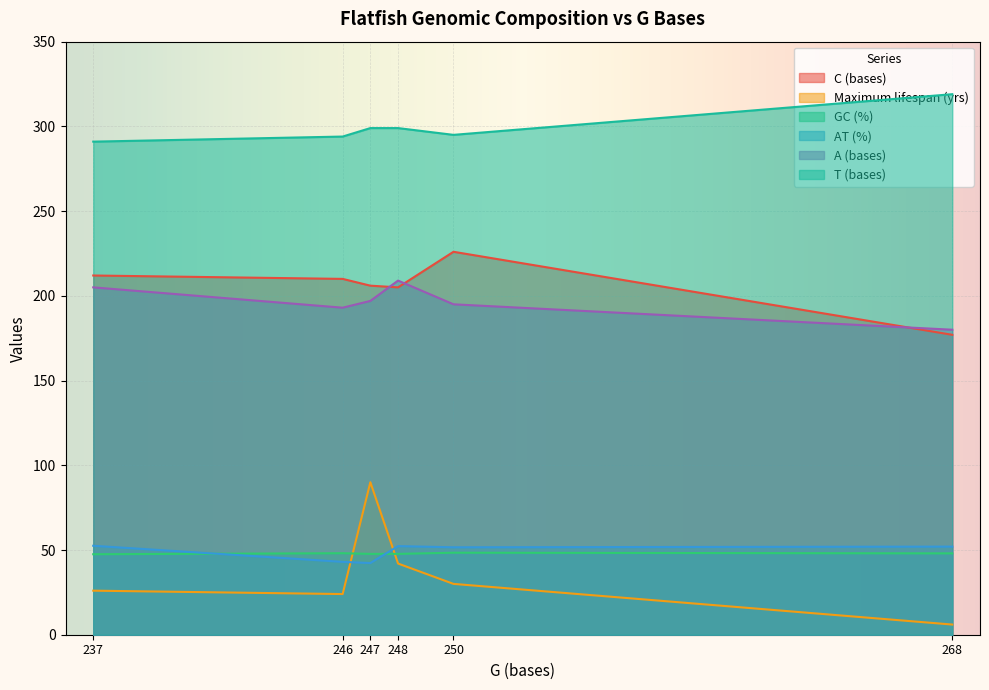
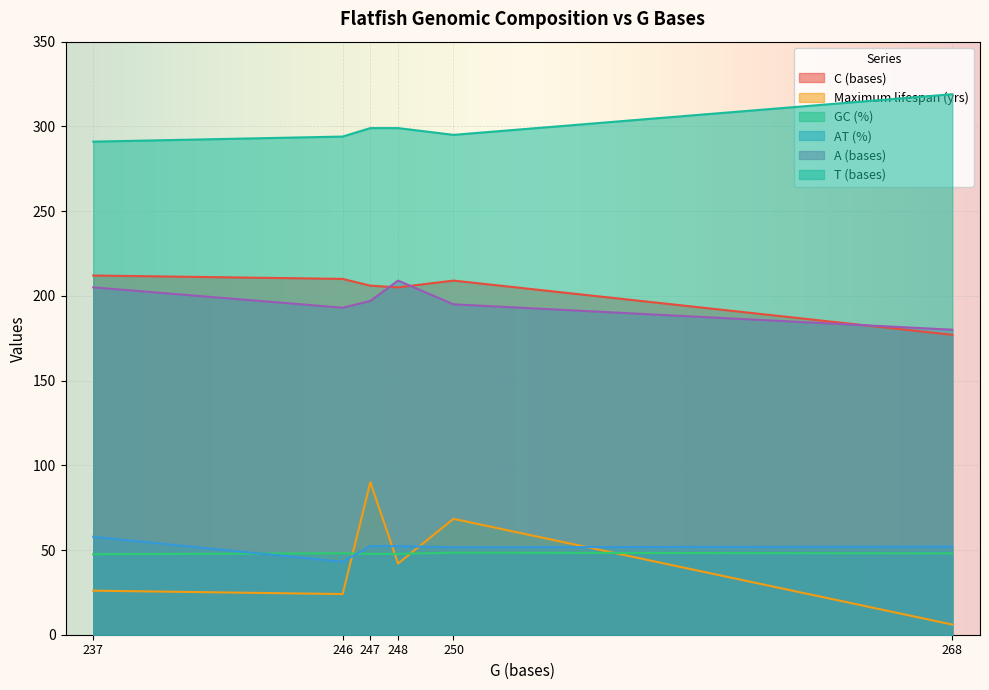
AT (%), 237: 53 -> 58
AT (%), 247: 42 -> 52
C (bases), 250: 226 -> 209
Maximum lifespan (yrs), 250: 30 -> 68
